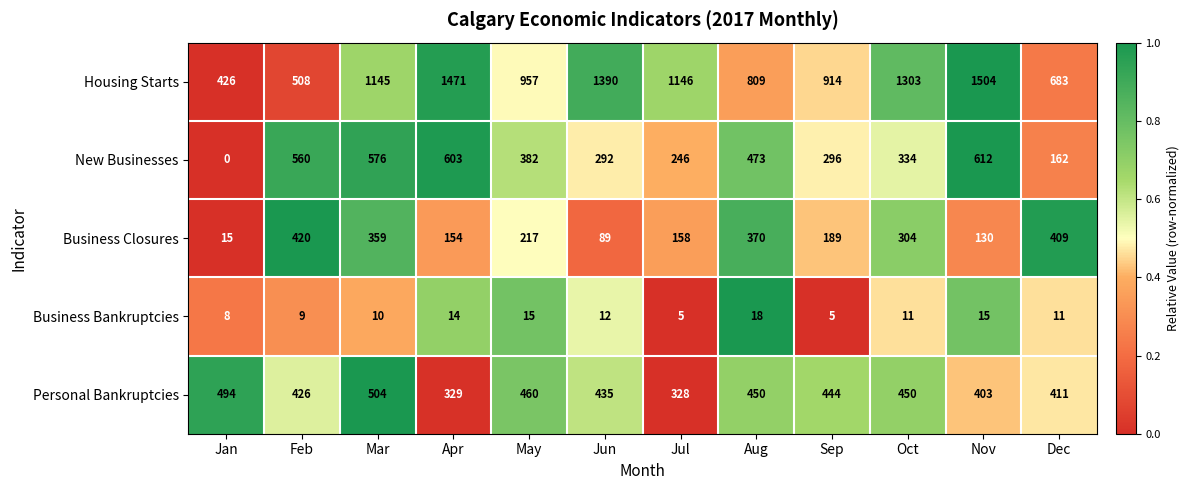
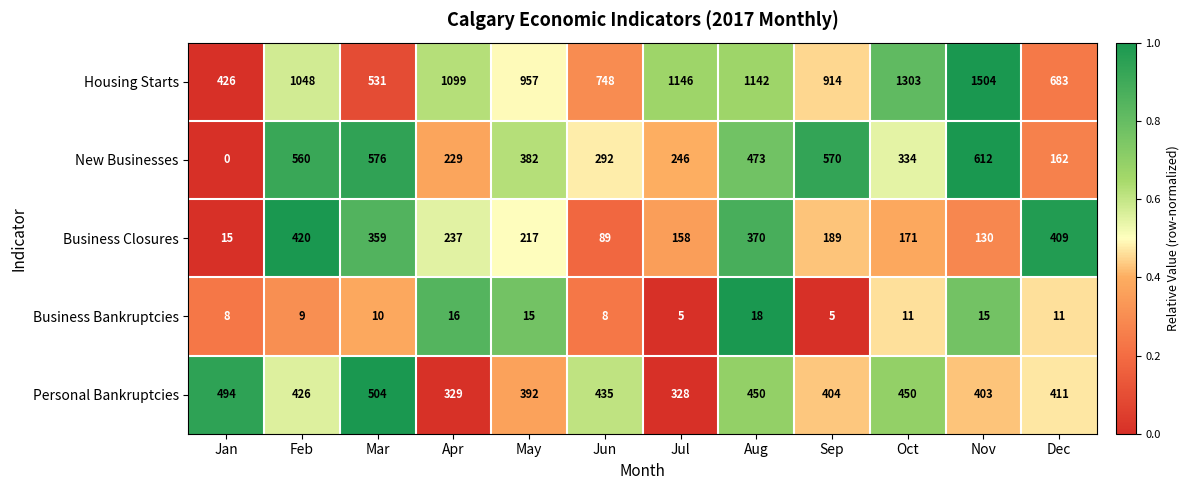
Housing Starts, Feb: 508 -> 1048
Housing Starts, Mar: 1145 -> 531
Housing Starts, Apr: 1471 -> 1099
Housing Starts, Jun: 1390 -> 748
Housing Starts, Aug: 809 -> 1142
New Businesses, Apr: 603 -> 229
New Businesses, Sep: 296 -> 570
Business Closures, Apr: 154 -> 237
Business Closures, Oct: 304 -> 171
Business Bankruptcies, Apr: 14 -> 16
Business Bankruptcies, Jun: 12 -> 8
Personal Bankruptcies, May: 460 -> 392
Personal Bankruptcies, Sep: 444 -> 404
